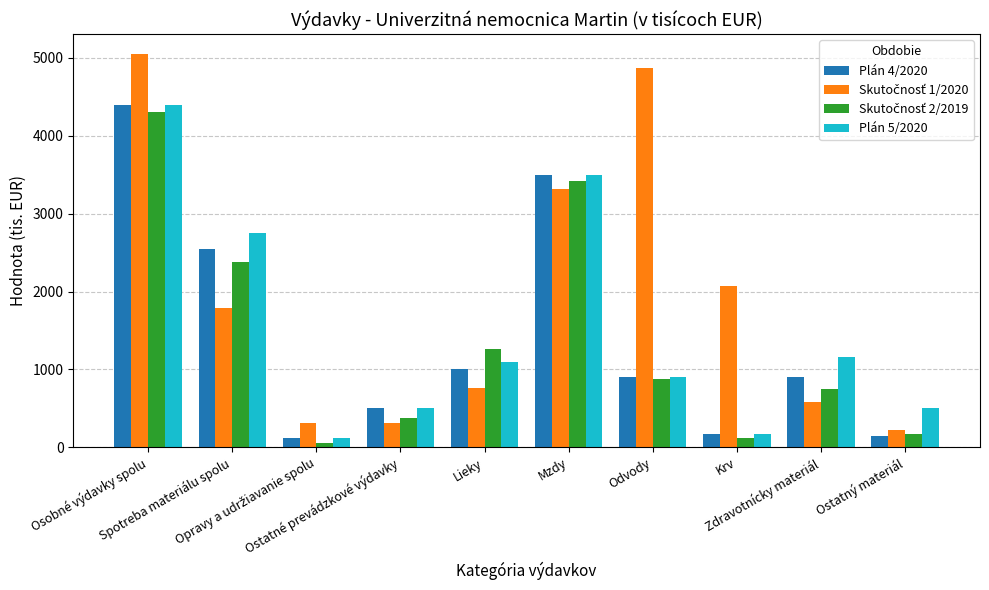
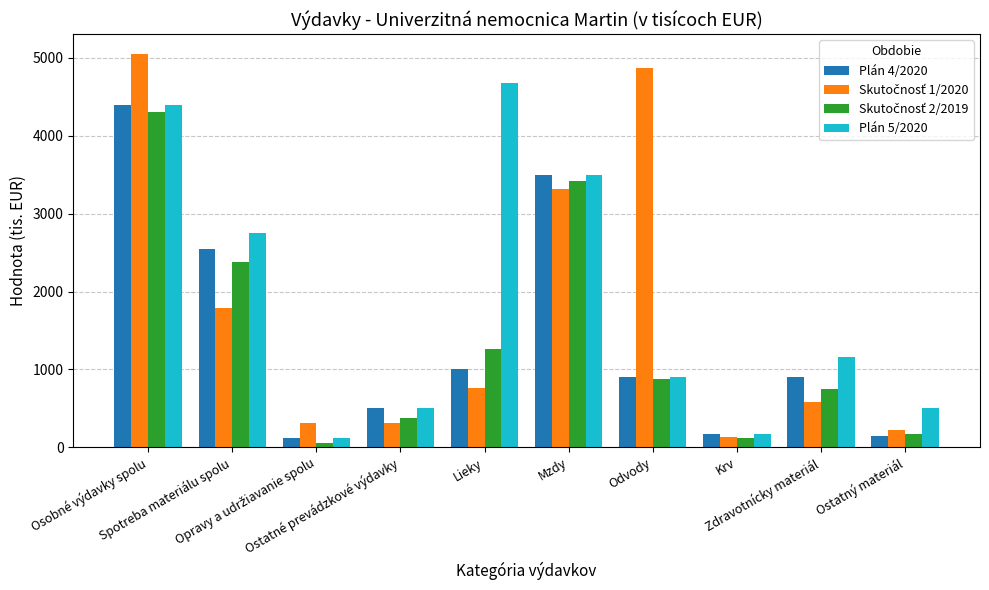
Plán 5/2020, Lieky: 1100 -> 4700
Skutočnosť 1/2020, Krv: 2100 -> 100
